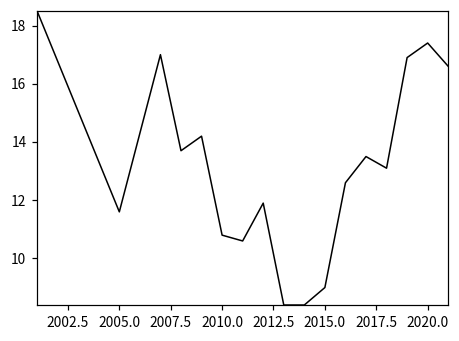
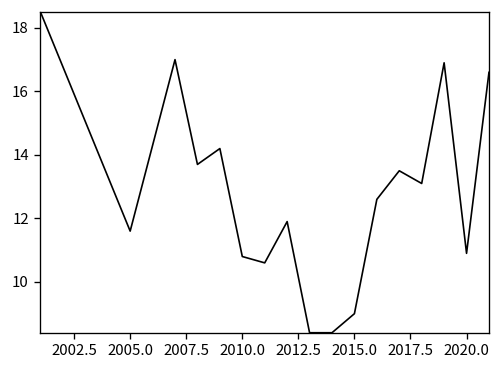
2020.0: 17.4 -> 10.9
